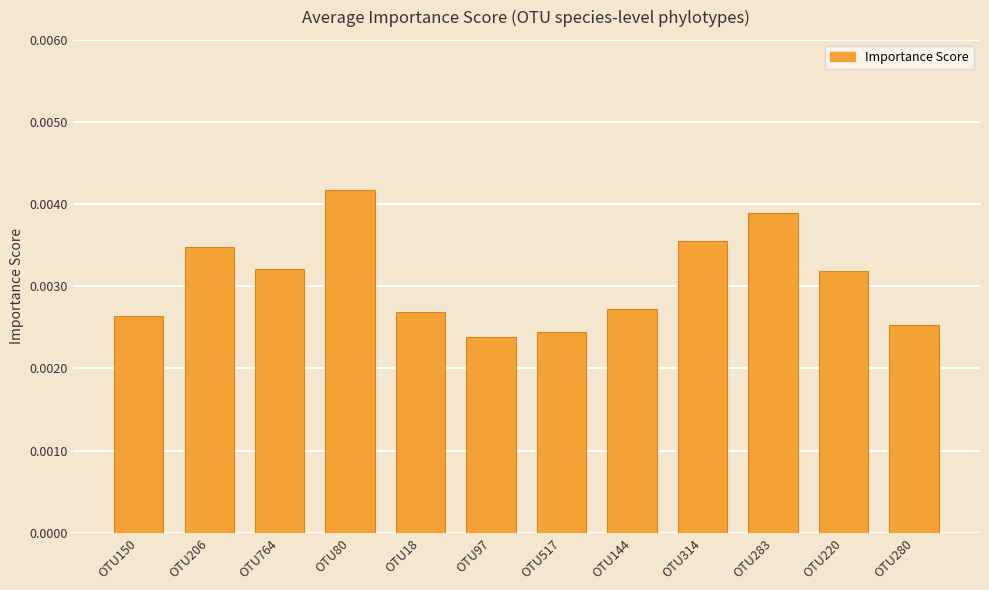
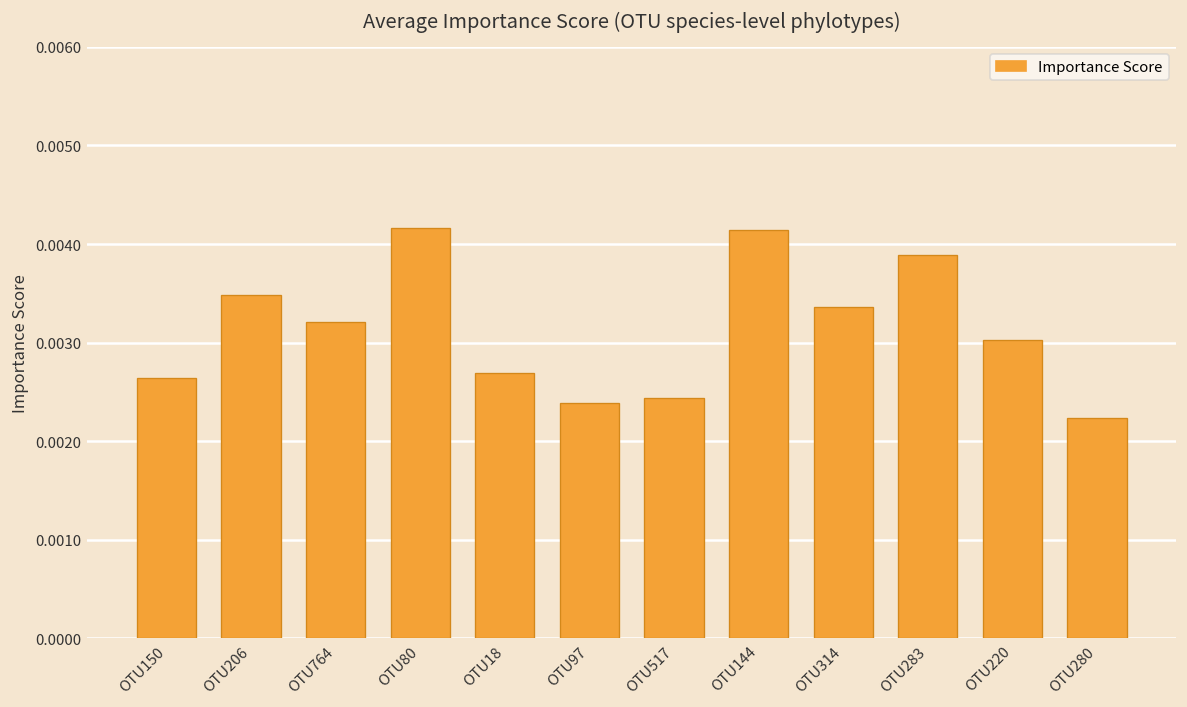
OTU144: 0.0027 -> 0.0041
OTU314: 0.0035 -> 0.0034
OTU220: 0.0032 -> 0.0030
OTU280: 0.0025 -> 0.0022
